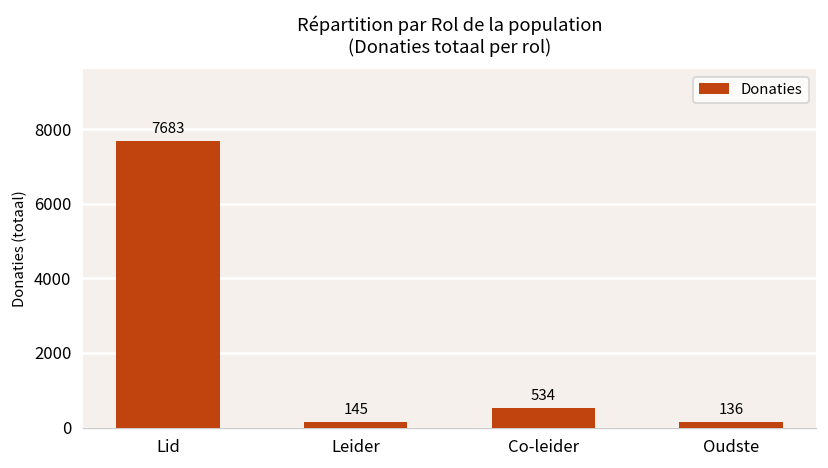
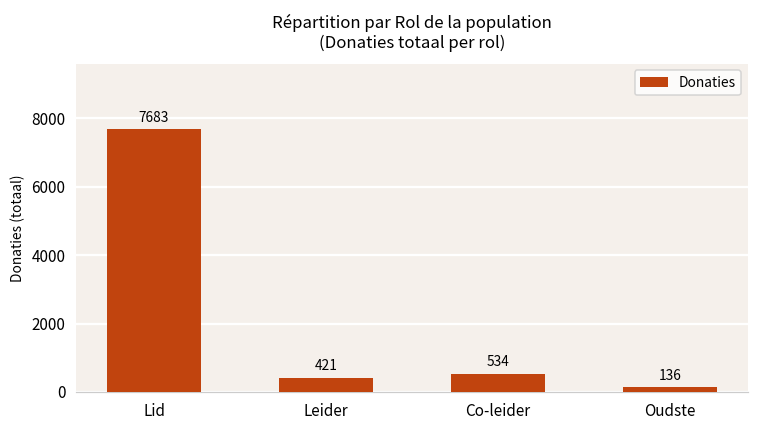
Leider: 145 -> 421
